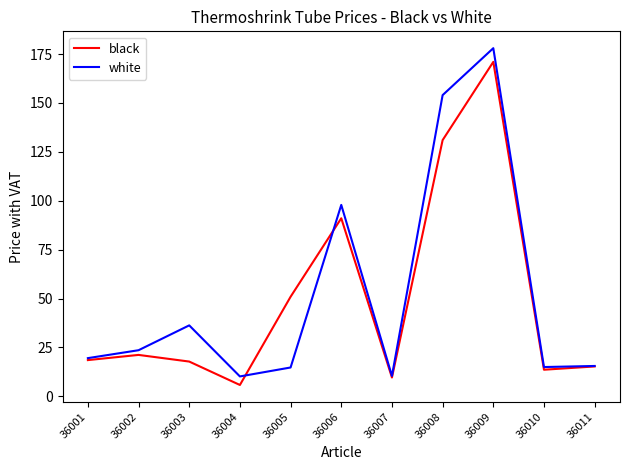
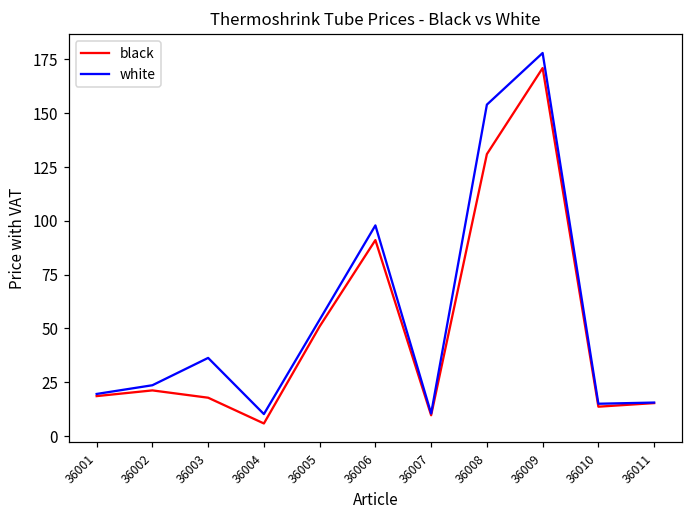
white, 36005: 15 -> 54
